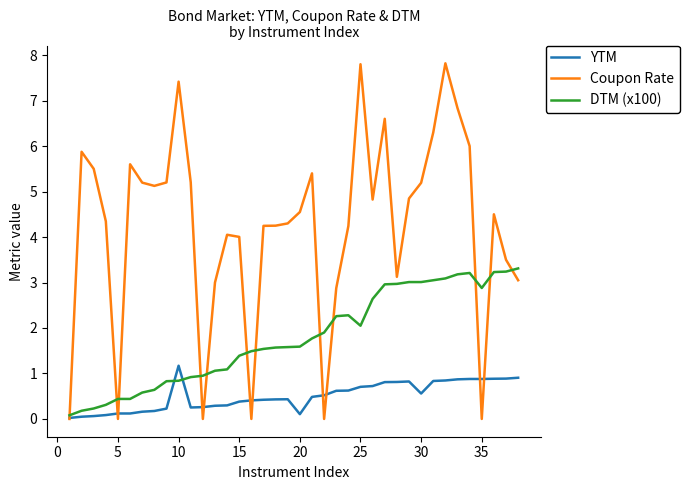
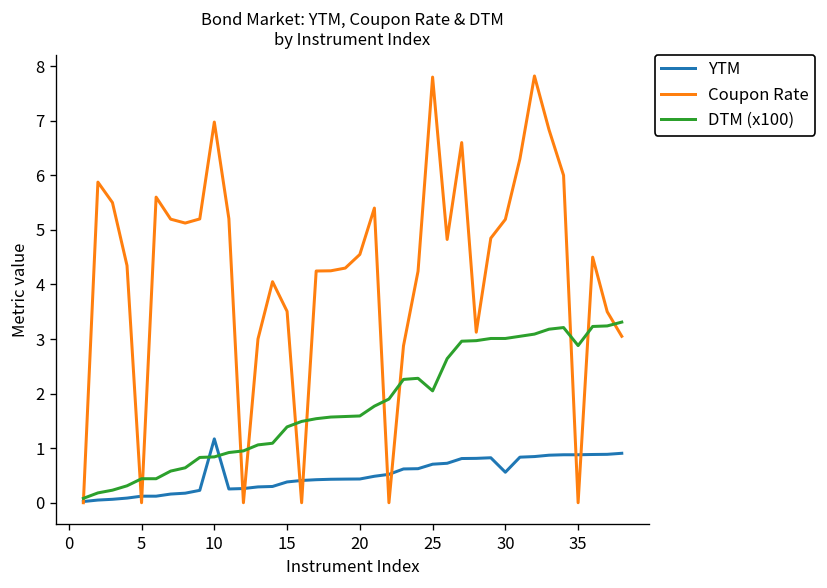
Coupon Rate, 10: 7.4 -> 7.0
Coupon Rate, 15: 4.0 -> 3.5
YTM, 20: 0.1 -> 0.4
